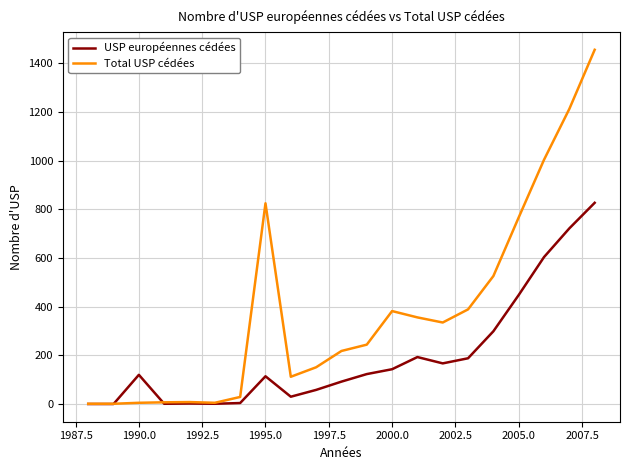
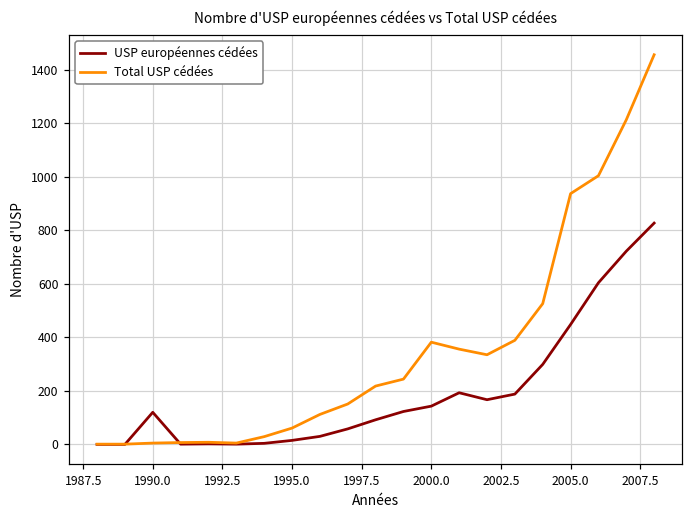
USP européennes cédées, 1995.0: 110 -> 20
Total USP cédées, 1995.0: 830 -> 60
Total USP cédées, 2005.0: 770 -> 940
